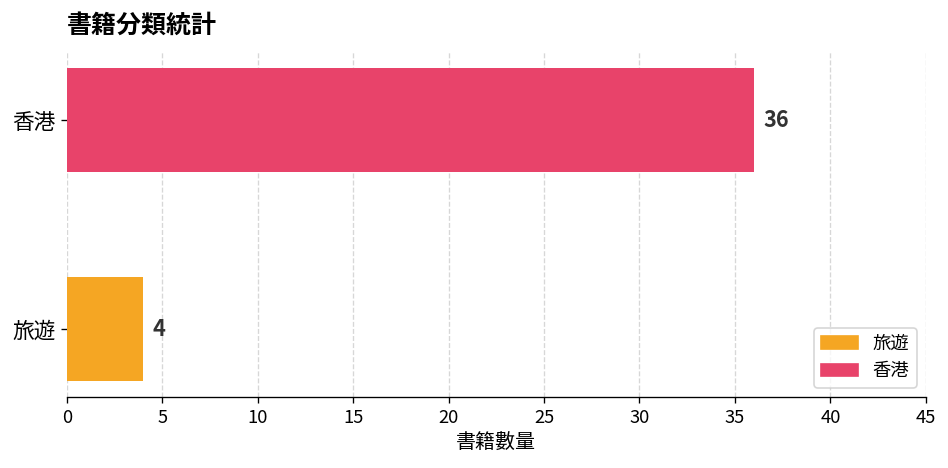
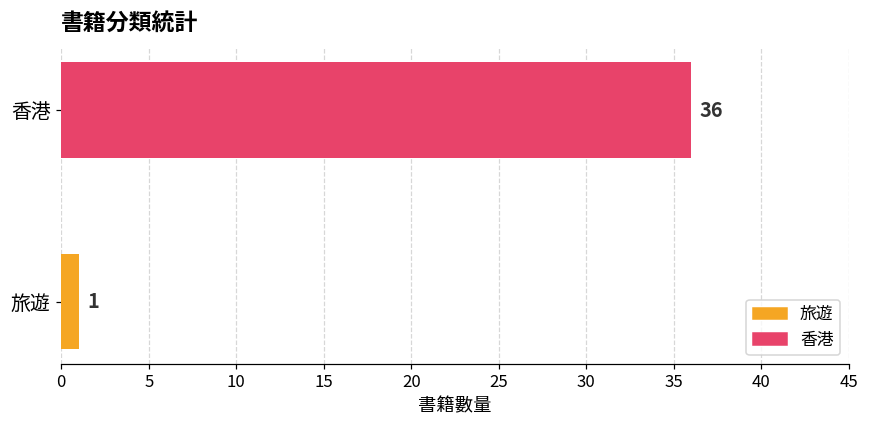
旅遊: 4 -> 1
